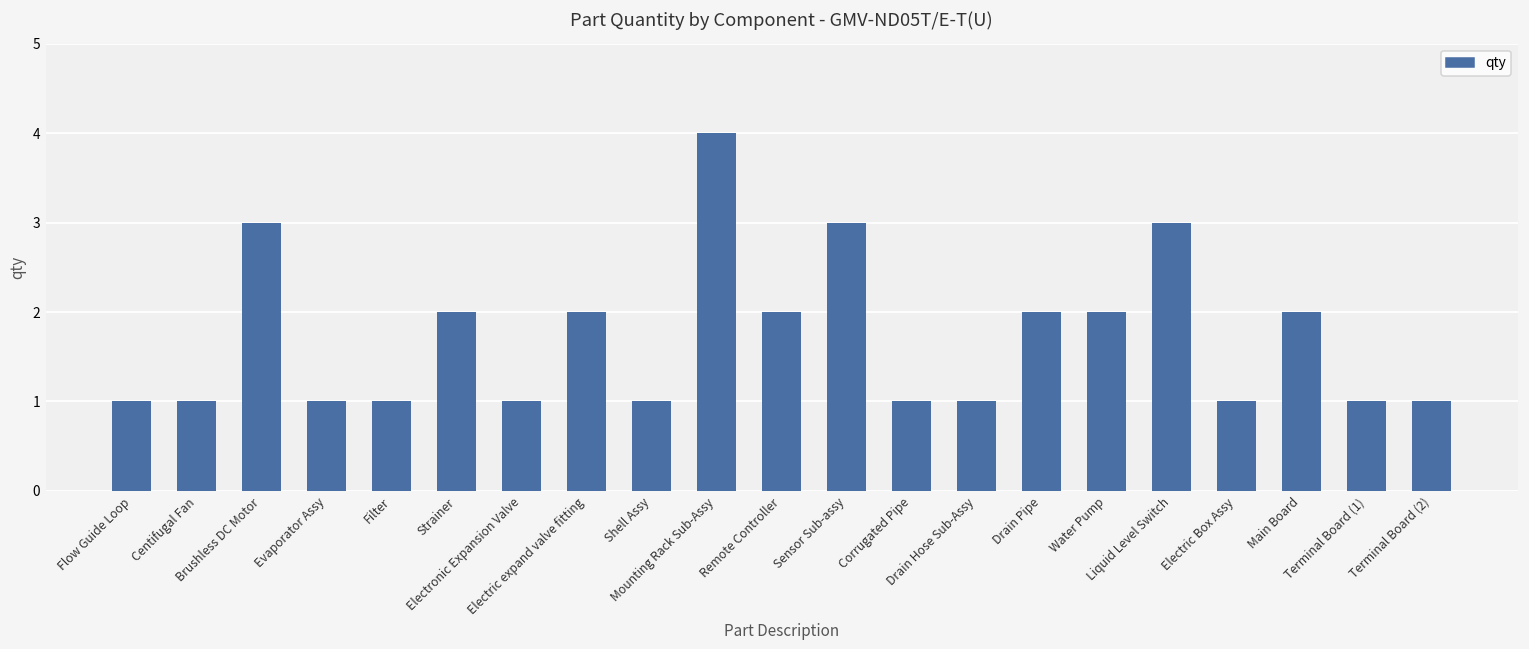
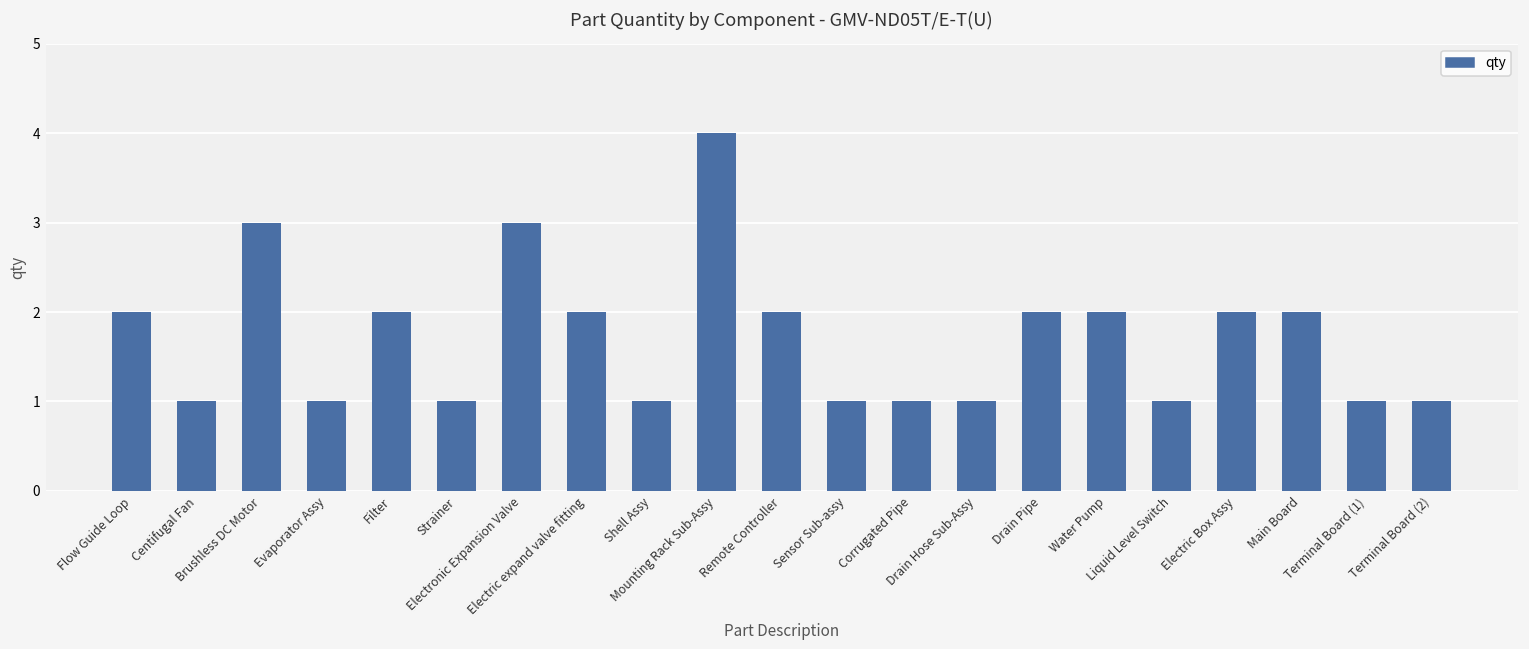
Flow Guide Loop: 1 -> 2
Filter: 1 -> 2
Strainer: 2 -> 1
Electronic Expansion Valve: 1 -> 3
Sensor Sub-assy: 3 -> 1
Liquid Level Switch: 3 -> 1
Electric Box Assy: 1 -> 2
